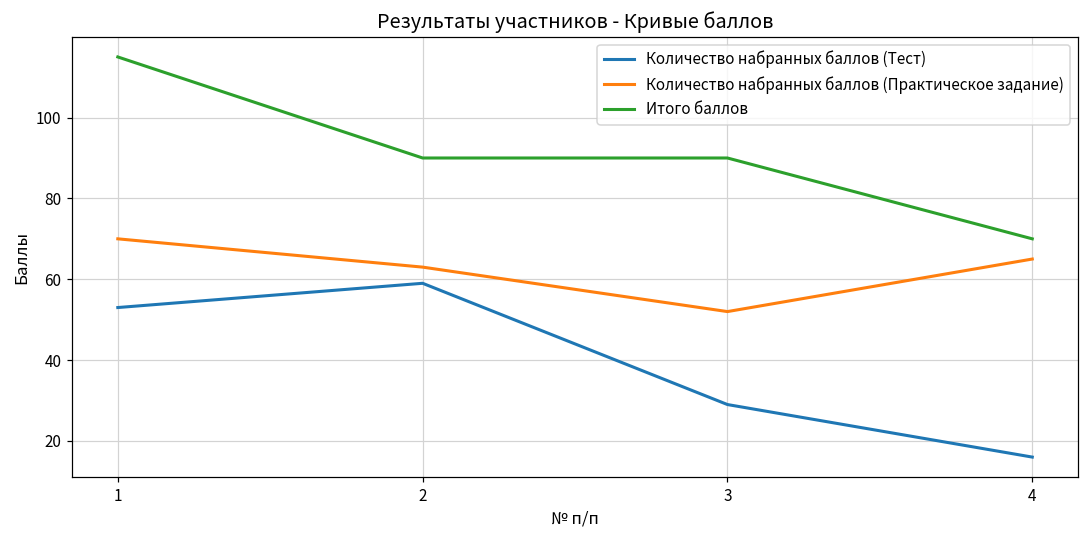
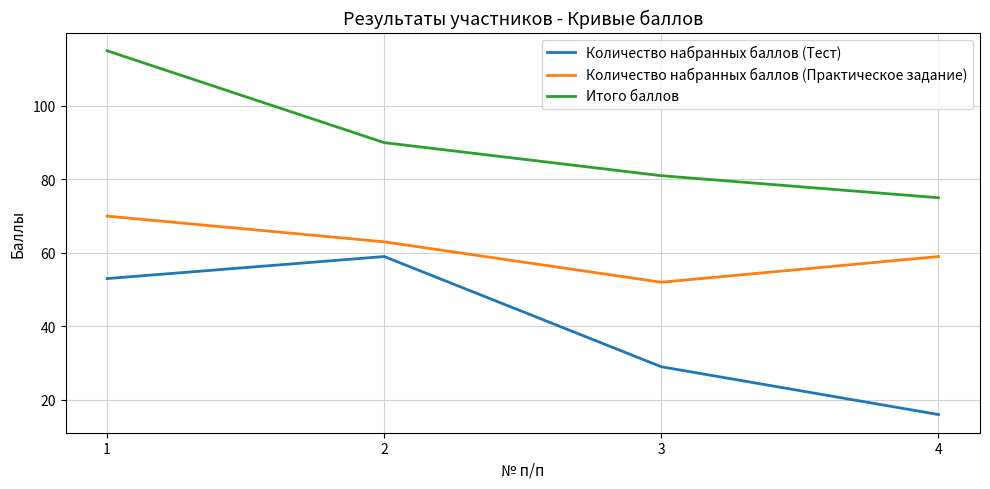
Итого баллов, 3: 90 -> 81
Количество набранных баллов (Практическое задание), 4: 65 -> 59
Итого баллов, 4: 70 -> 75
